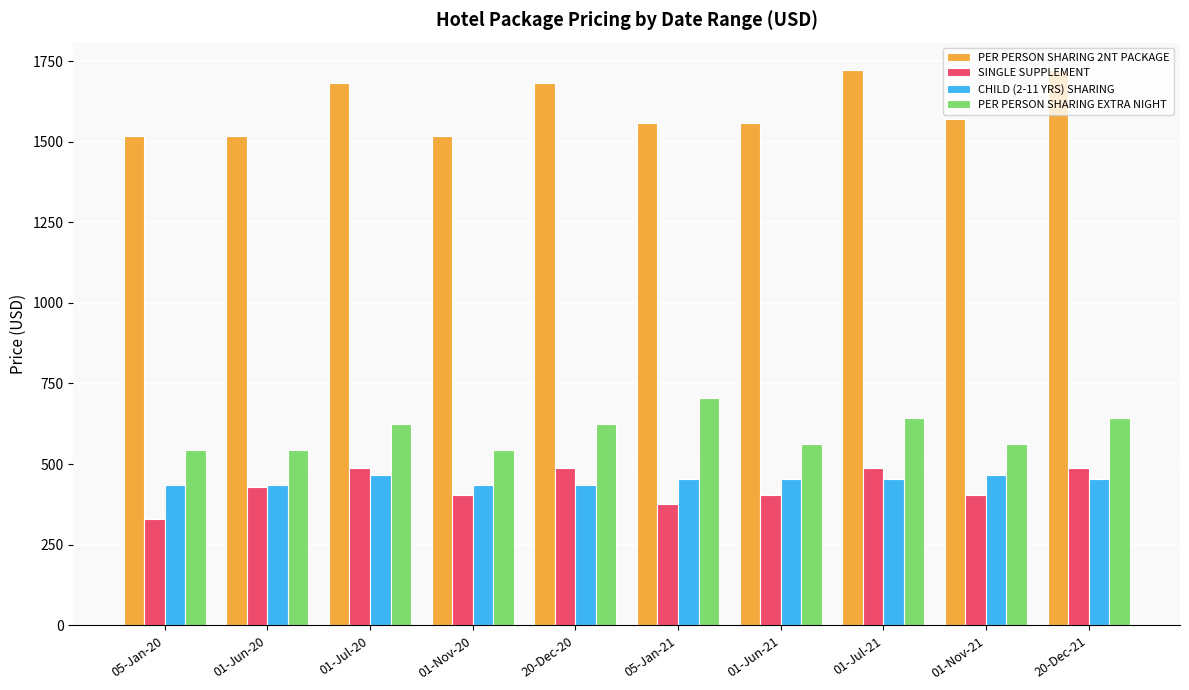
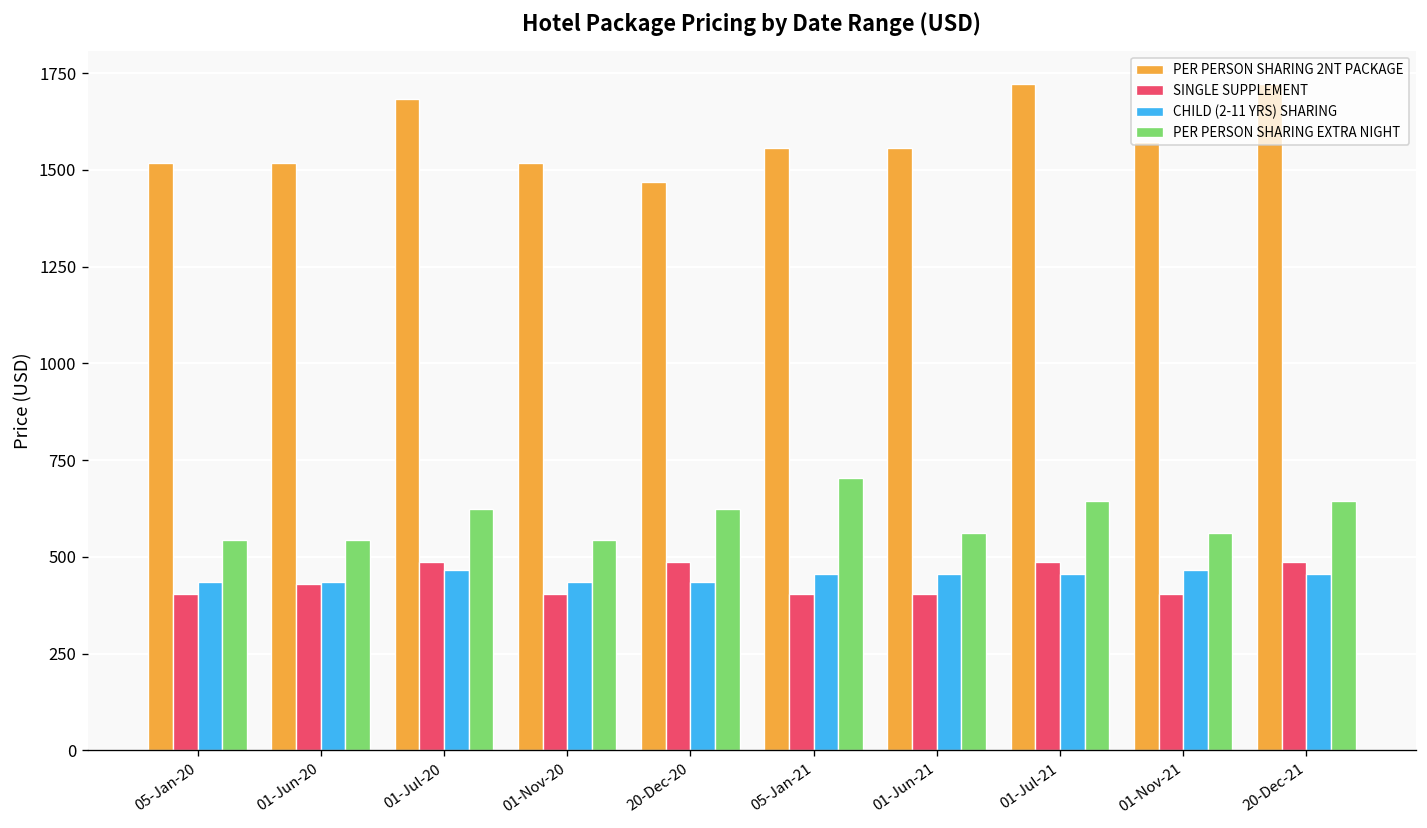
SINGLE SUPPLEMENT, 05-Jan-20: 330 -> 400
PER PERSON SHARING 2NT PACKAGE, 20-Dec-20: 1680 -> 1470
SINGLE SUPPLEMENT, 05-Jan-21: 380 -> 400
